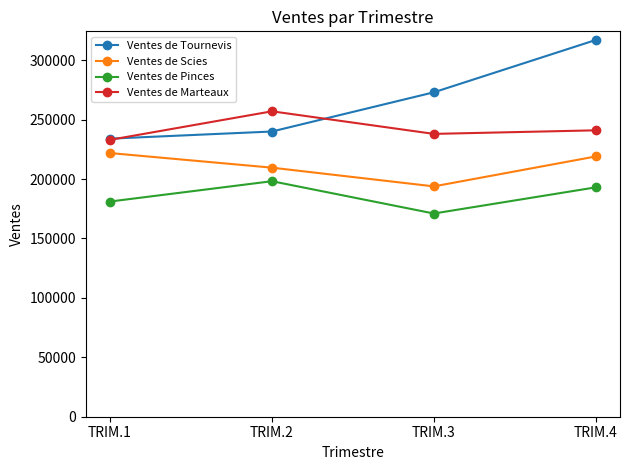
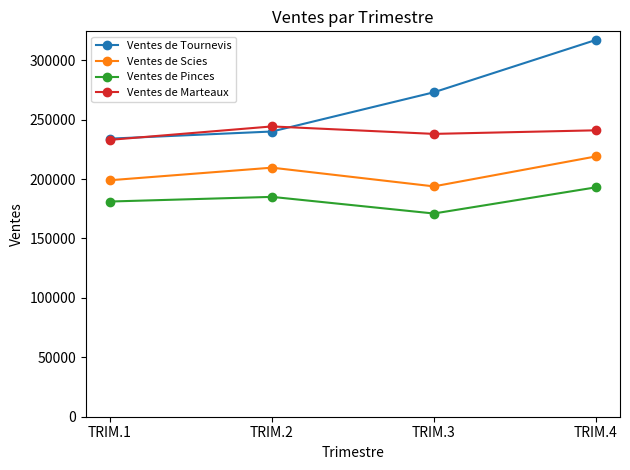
Ventes de Scies, TRIM.1: 222000 -> 199000
Ventes de Pinces, TRIM.2: 198000 -> 185000
Ventes de Marteaux, TRIM.2: 257000 -> 244000
